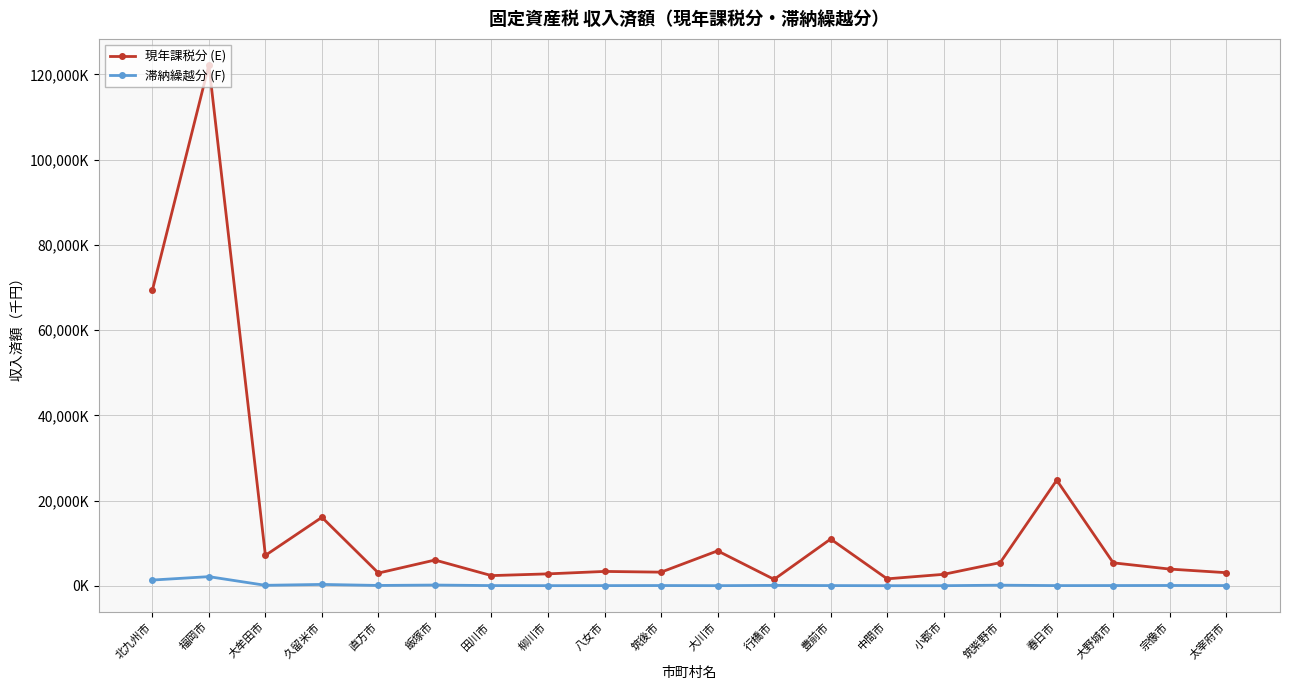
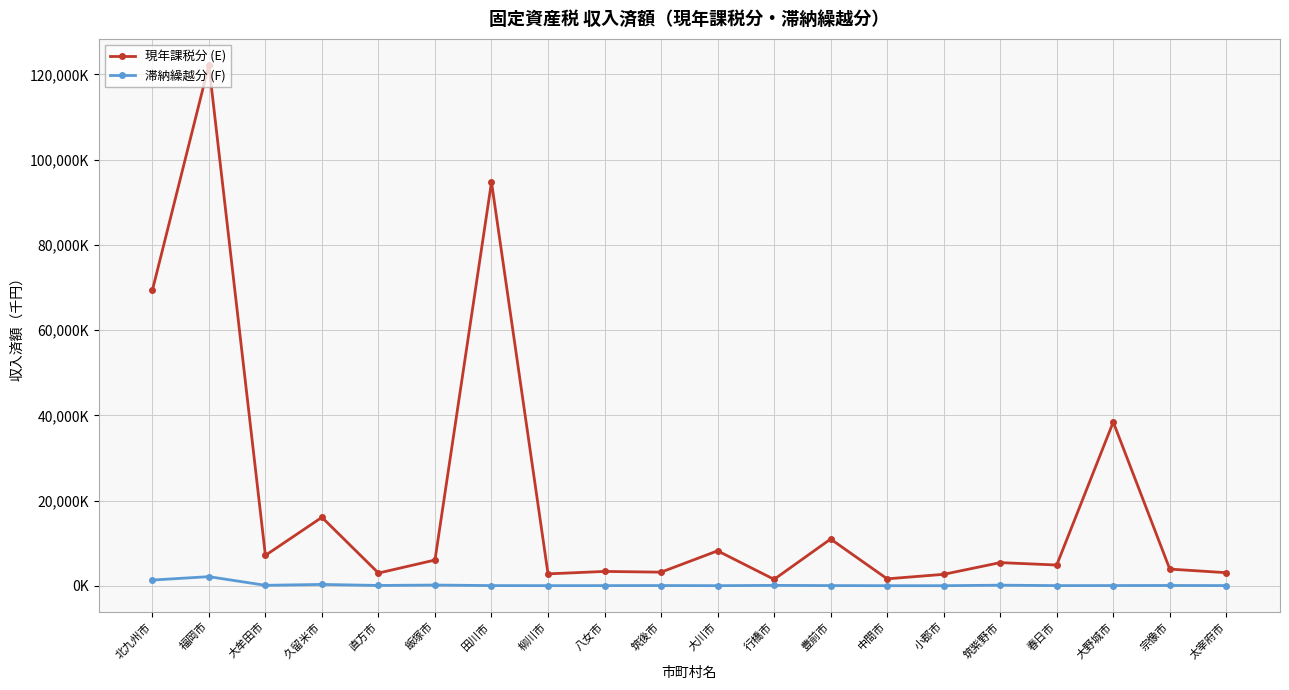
現年課税分 (E), 田川市: 2,000,000 -> 95,000,000
現年課税分 (E), 春日市: 25,000,000 -> 5,000,000
現年課税分 (E), 大野城市: 5,000,000 -> 38,000,000
